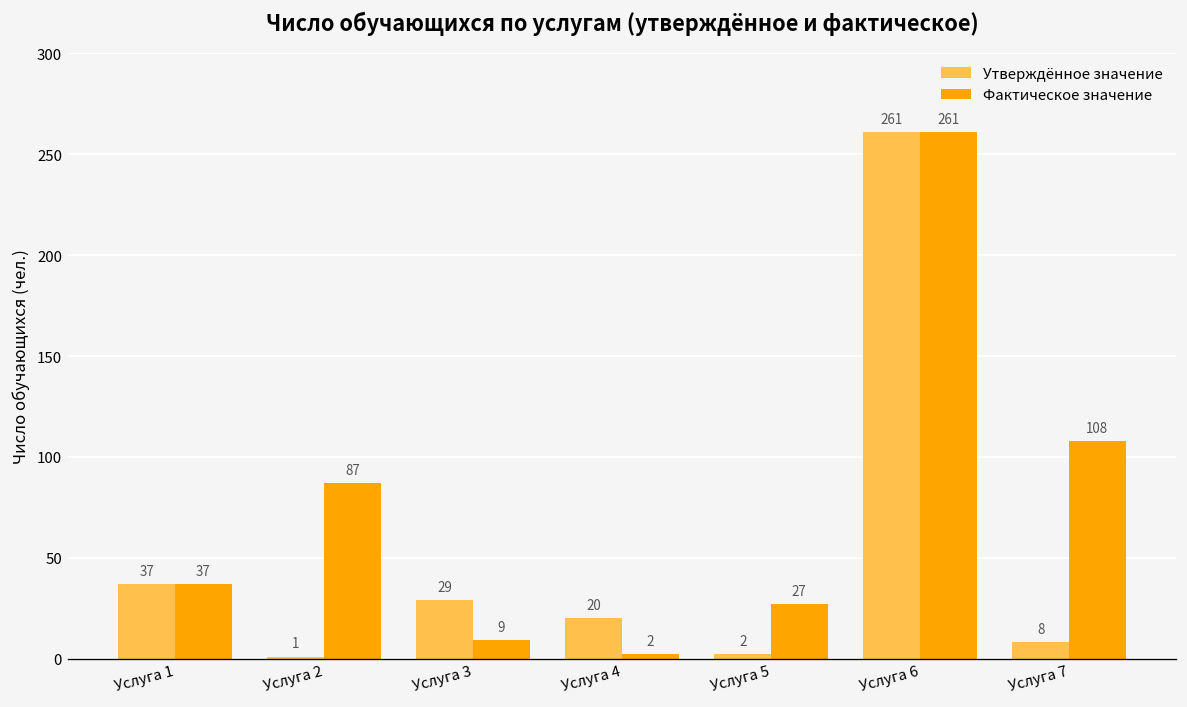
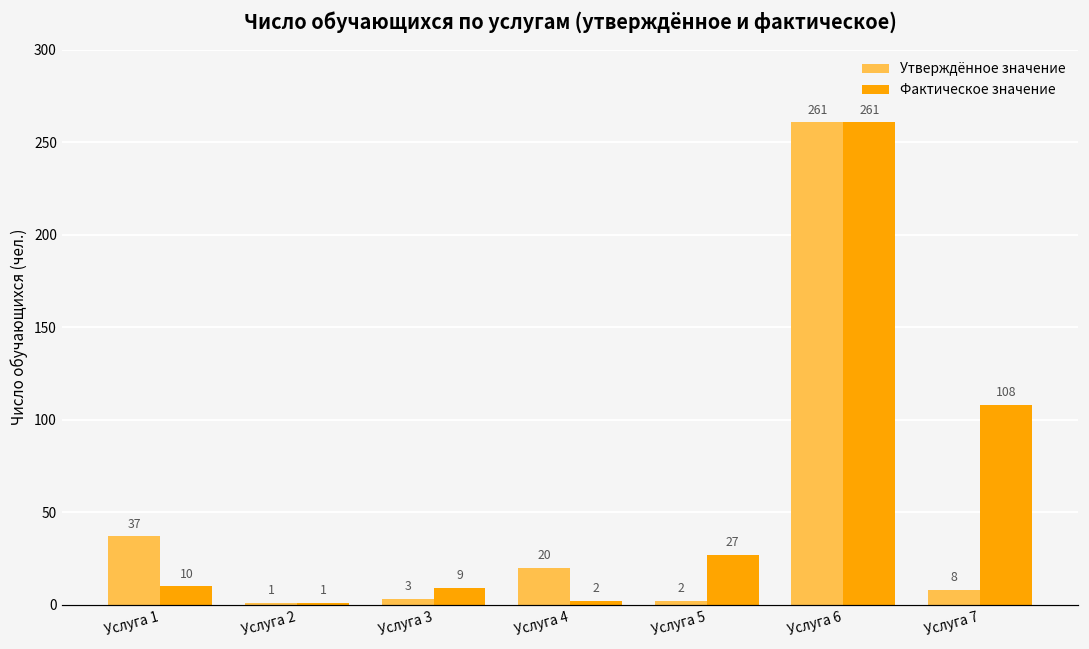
Фактическое значение, Услуга 1: 37 -> 10
Фактическое значение, Услуга 2: 87 -> 1
Утверждённое значение, Услуга 3: 29 -> 3
